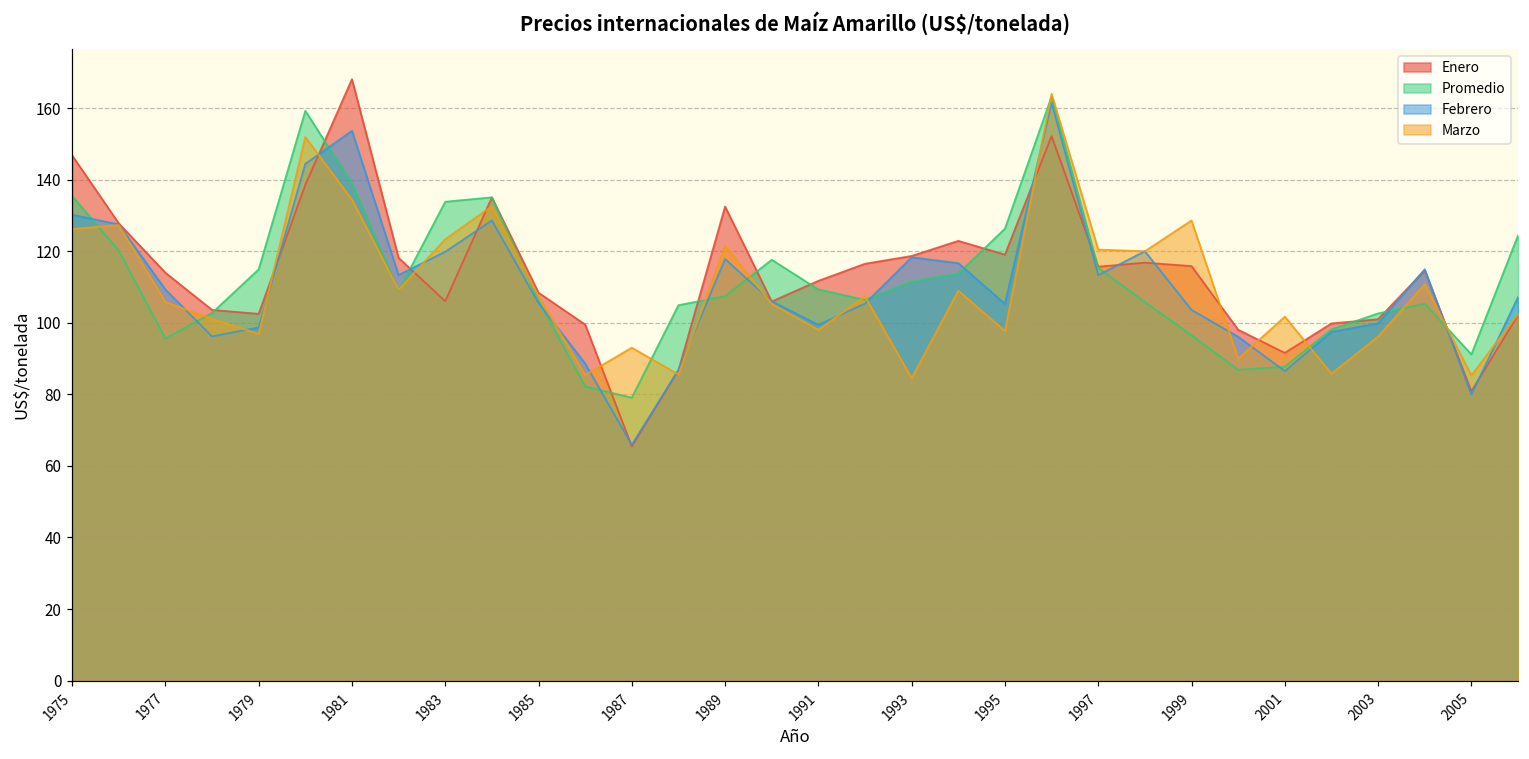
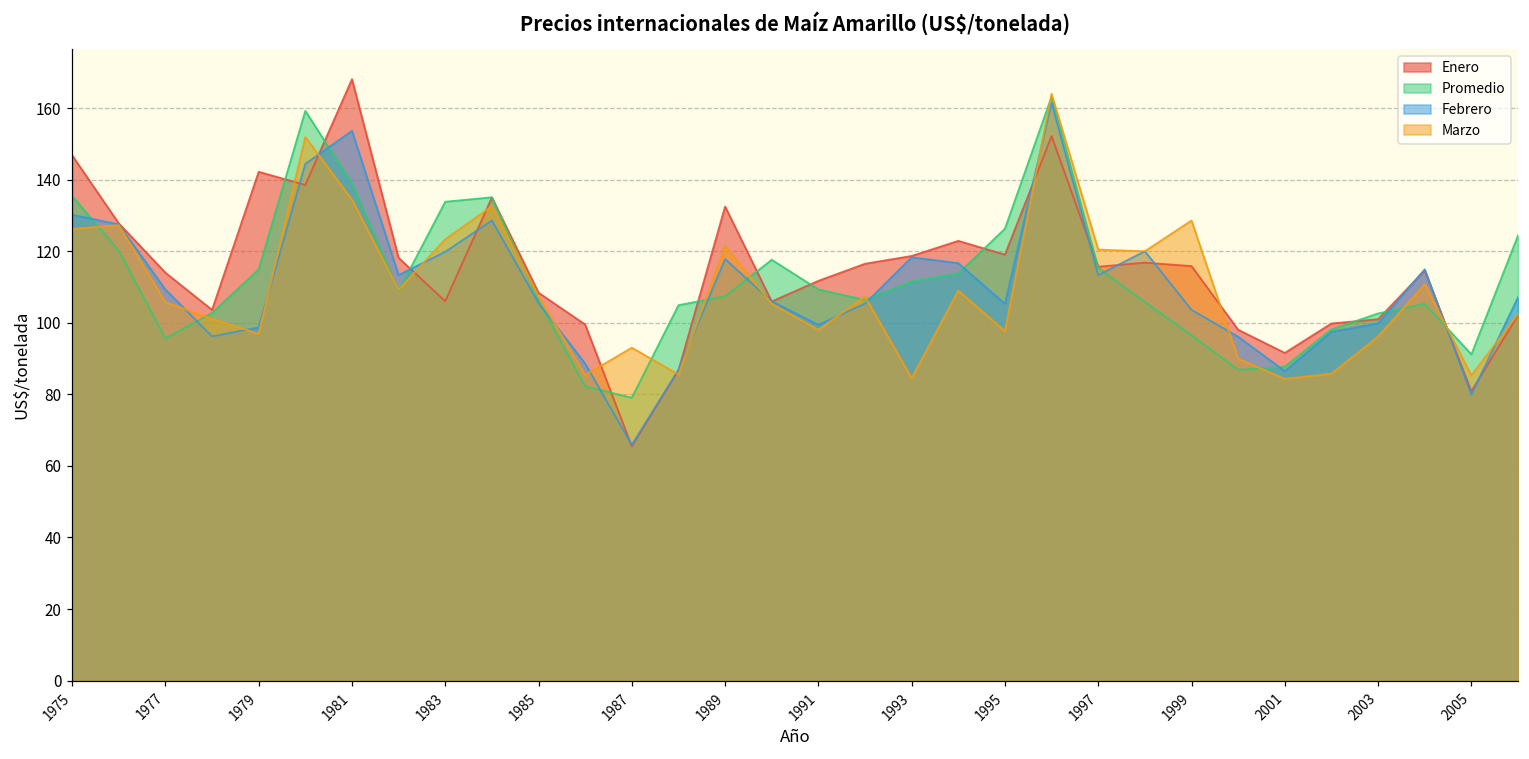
Enero, 1979: 103 -> 142
Marzo, 2001: 102 -> 84
